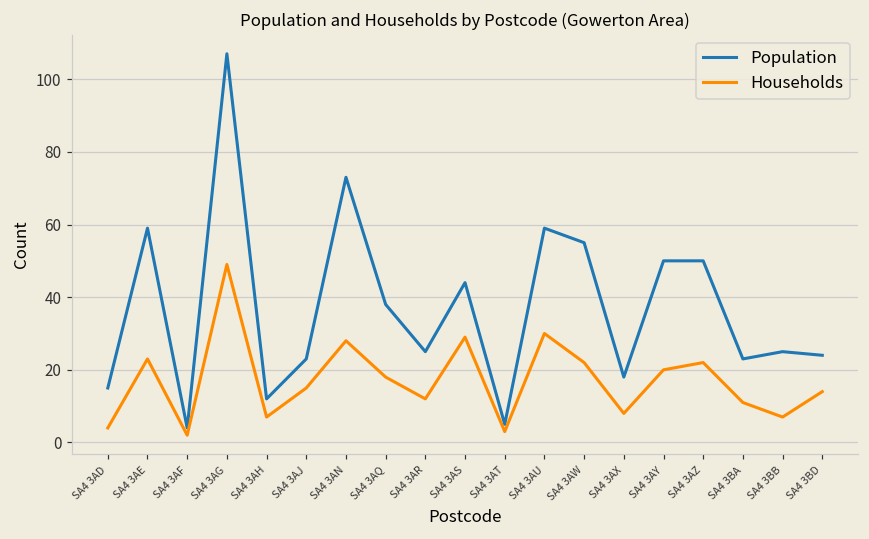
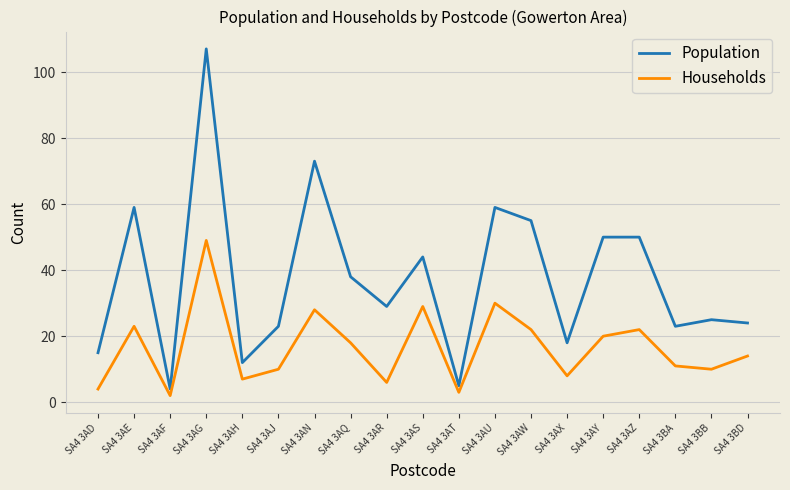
Households, SA4 3AJ: 15 -> 10
Population, SA4 3AR: 25 -> 29
Households, SA4 3AR: 12 -> 6
Households, SA4 3BB: 7 -> 10
